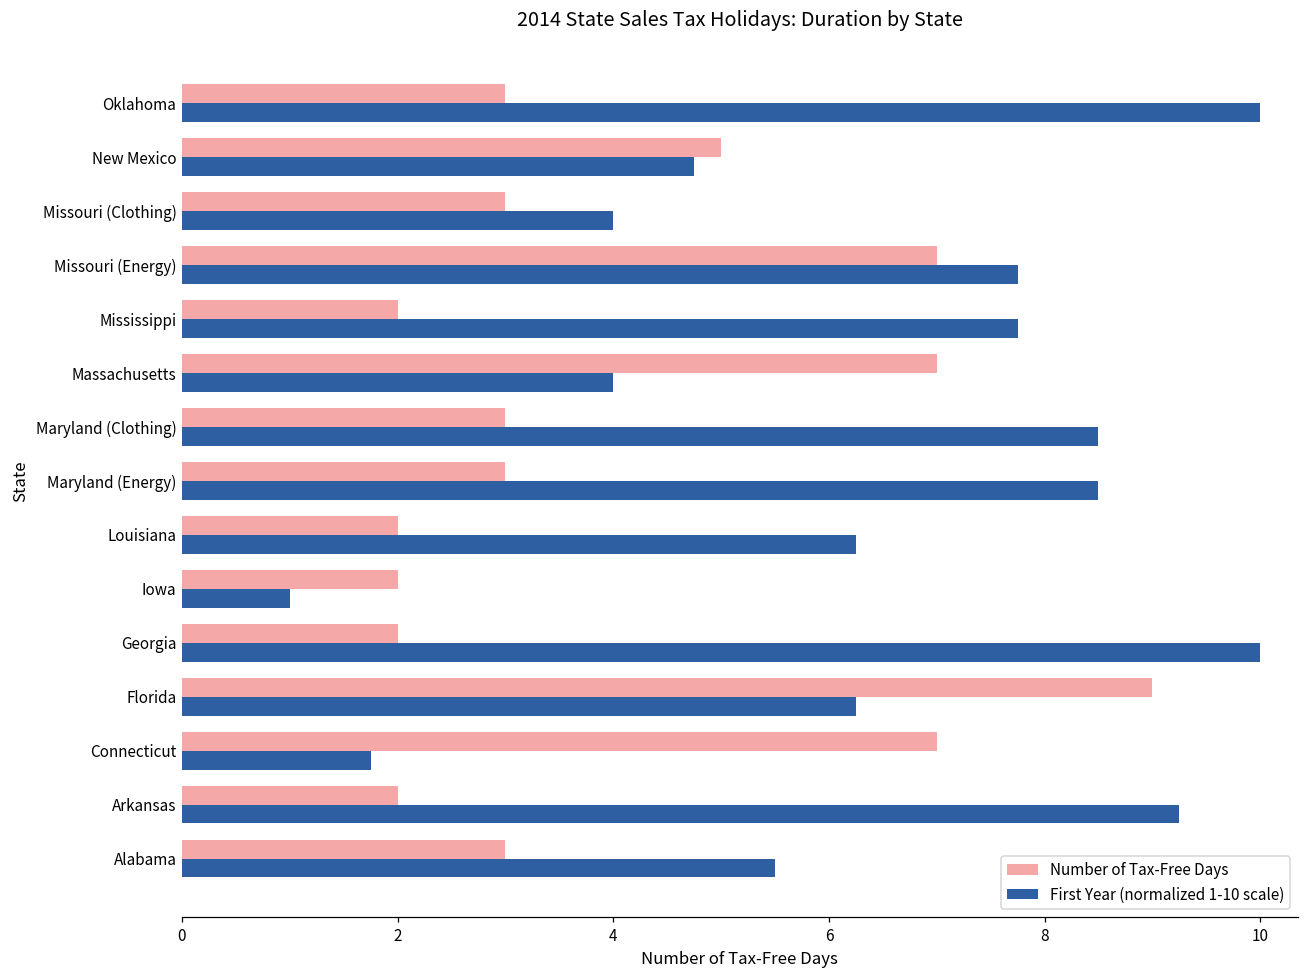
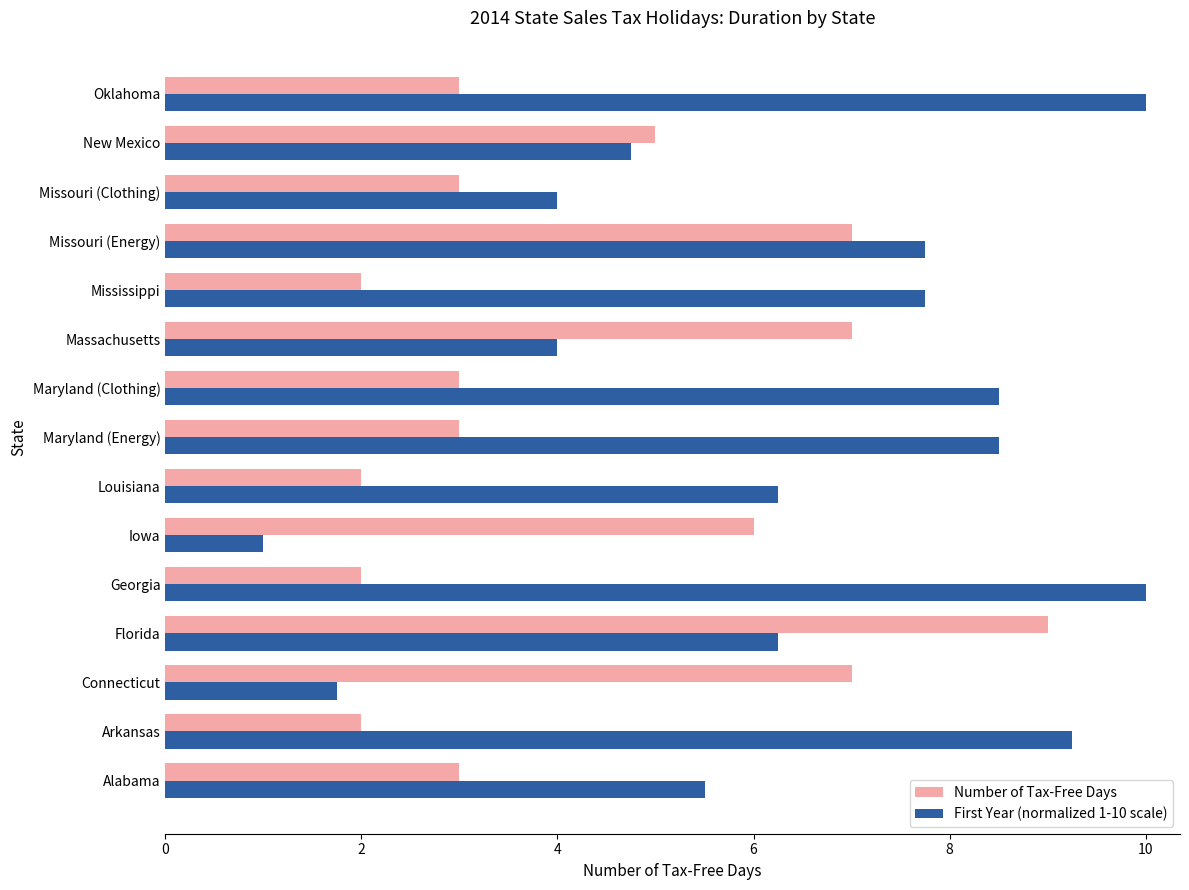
Number of Tax-Free Days, Iowa: 2 -> 6
